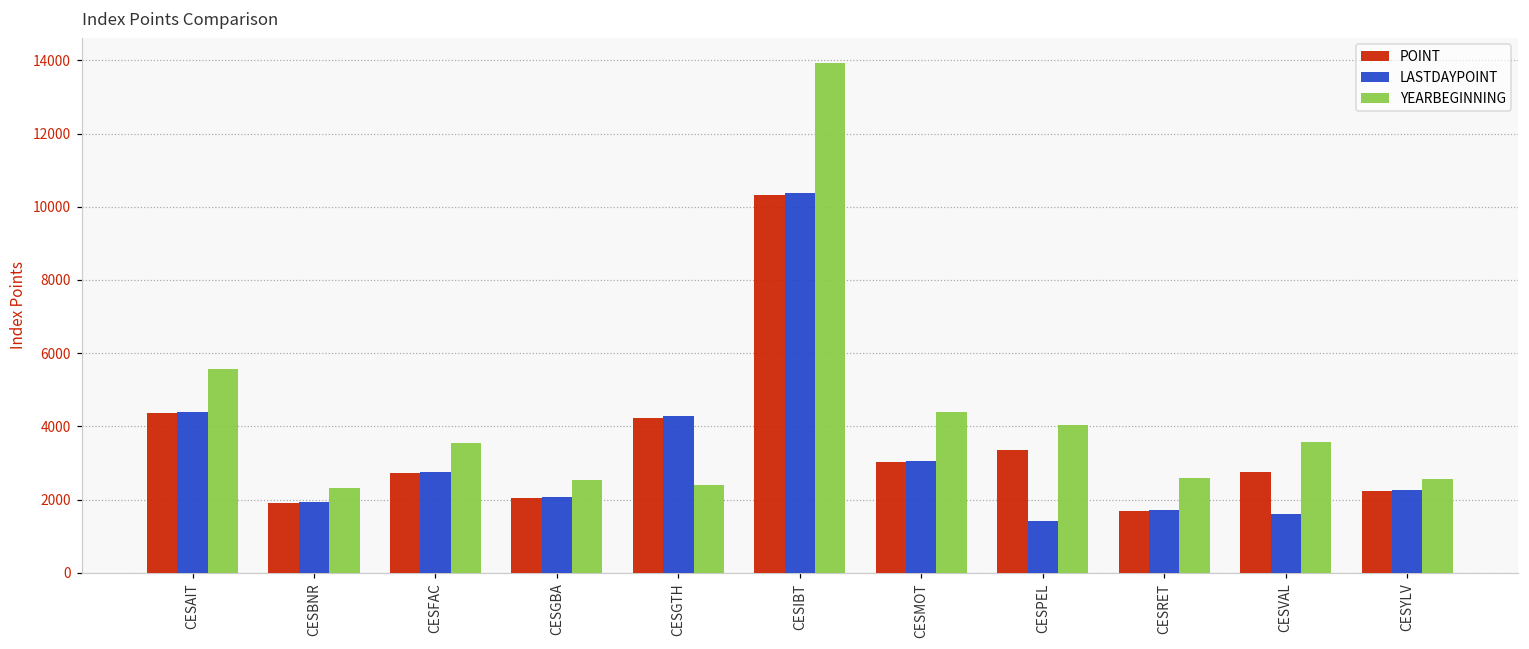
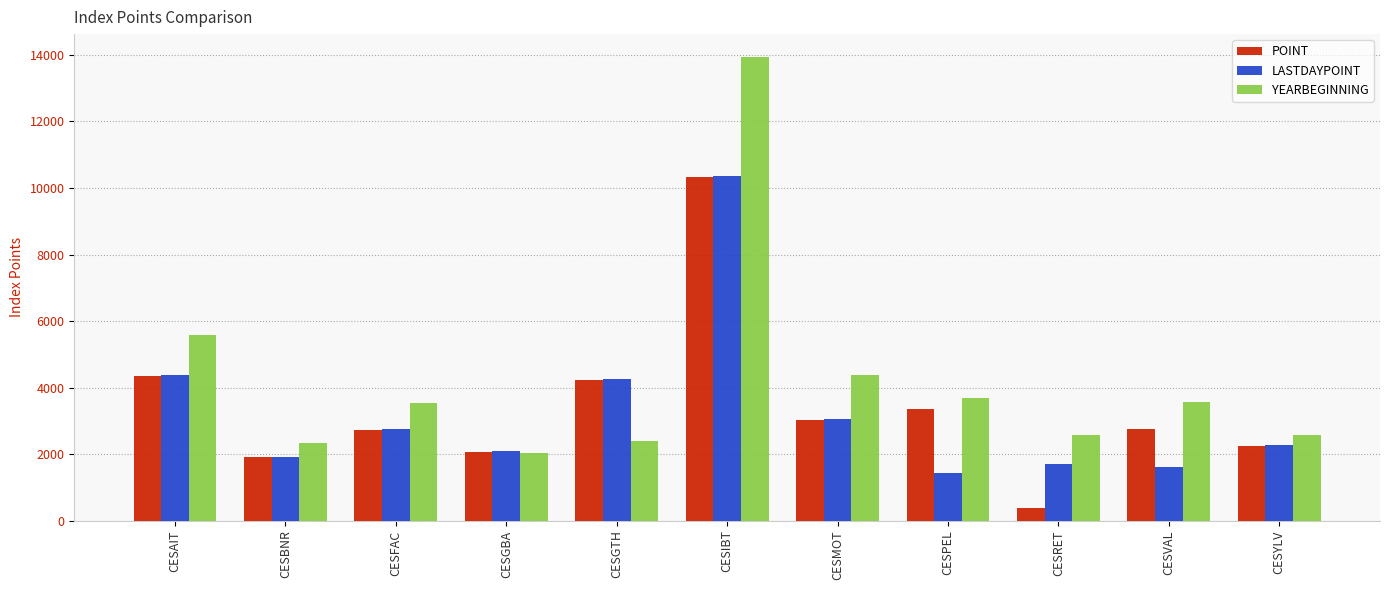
YEARBEGINNING, CESGBA: 2500 -> 2000
YEARBEGINNING, CESPEL: 4000 -> 3700
POINT, CESRET: 1700 -> 400
